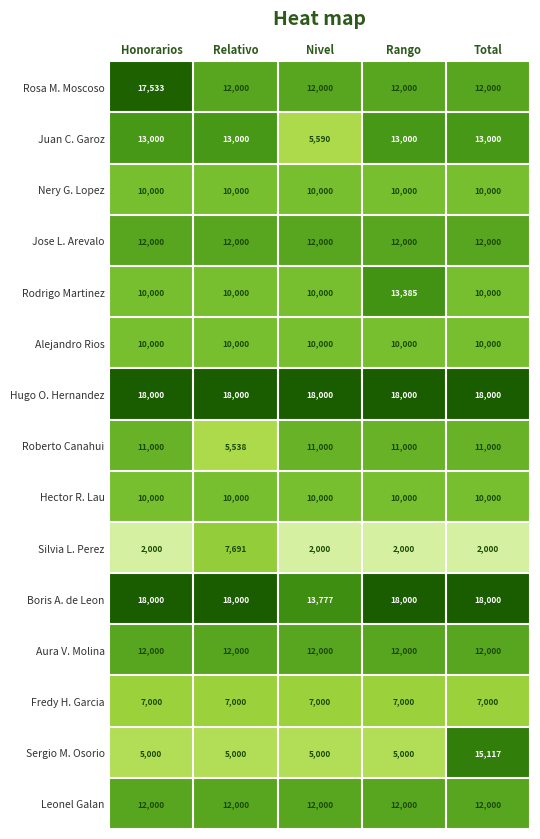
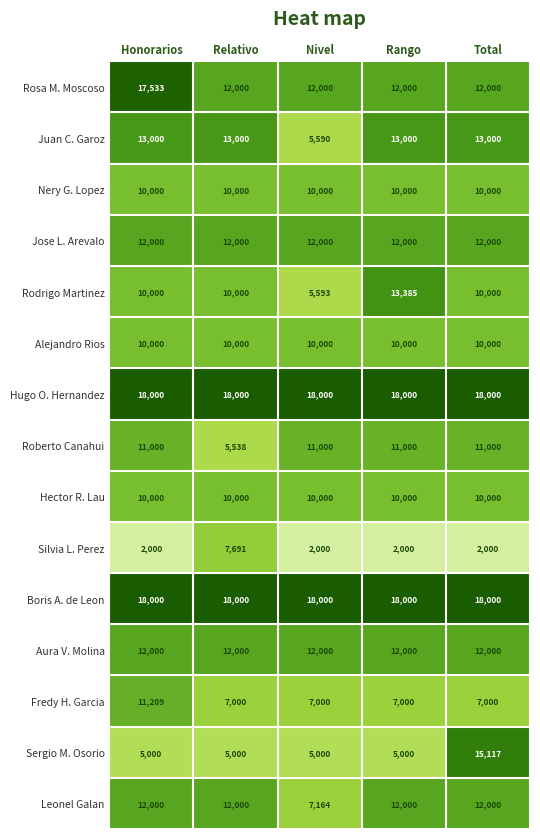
Rodrigo Martinez, Nivel: 10,000 -> 5,593
Boris A. de Leon, Nivel: 13,777 -> 18,000
Fredy H. Garcia, Honorarios: 7,000 -> 11,209
Leonel Galan, Nivel: 12,000 -> 7,164
